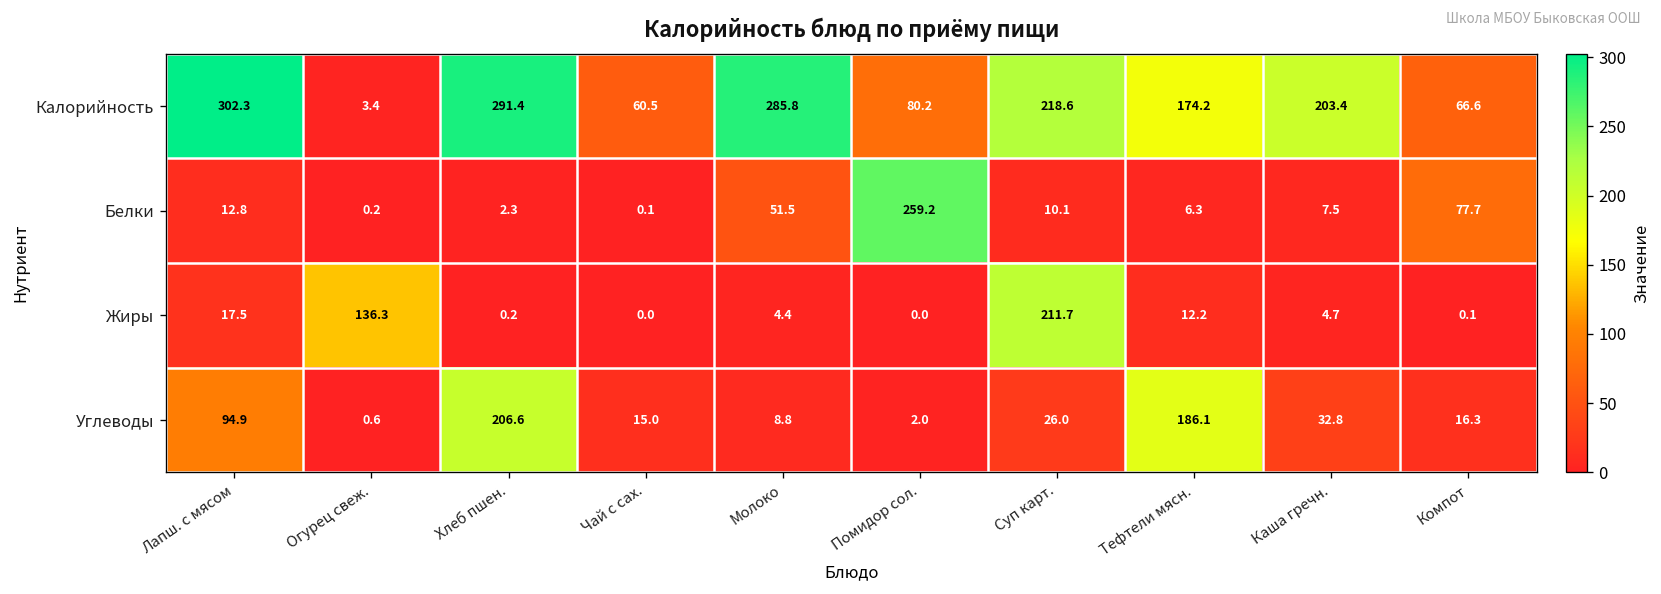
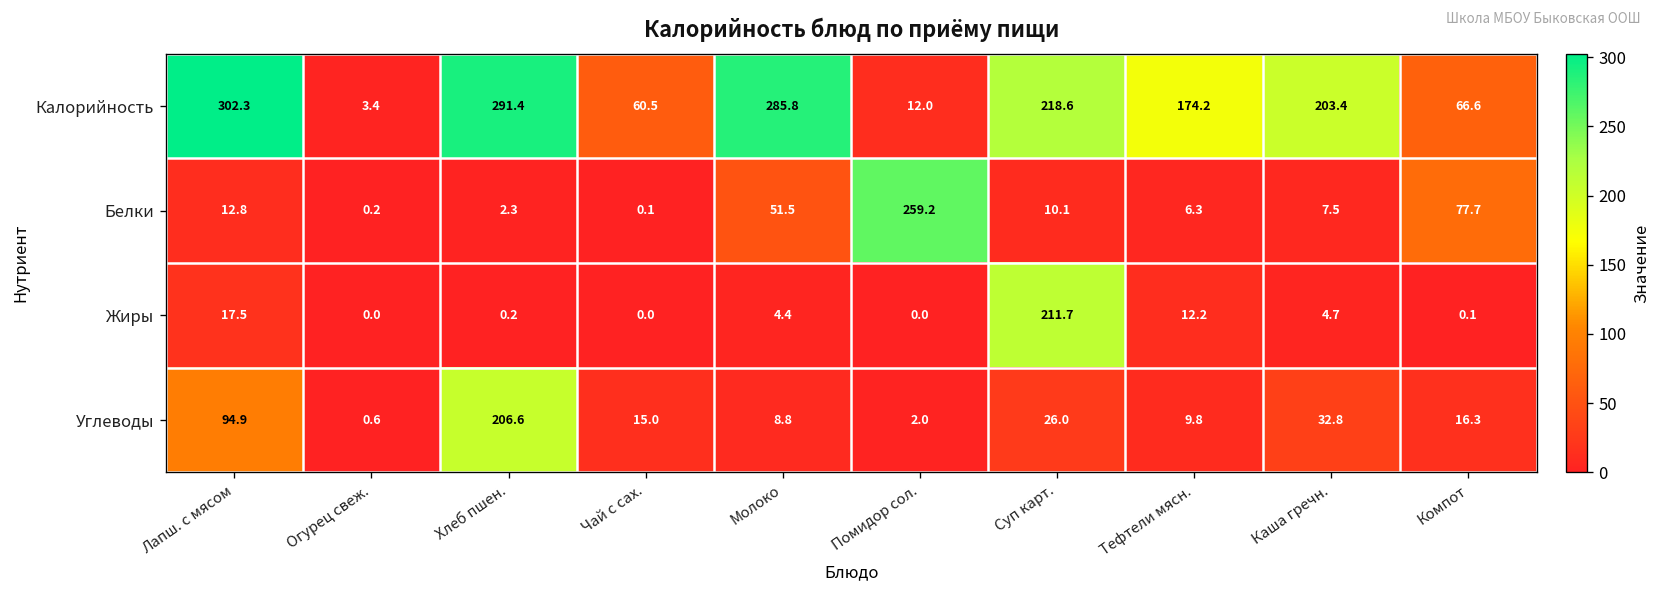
Калорийность, Помидор сол.: 80.2 -> 12.0
Жиры, Огурец свеж.: 136.3 -> 0.0
Углеводы, Тефтели мясн.: 186.1 -> 9.8
